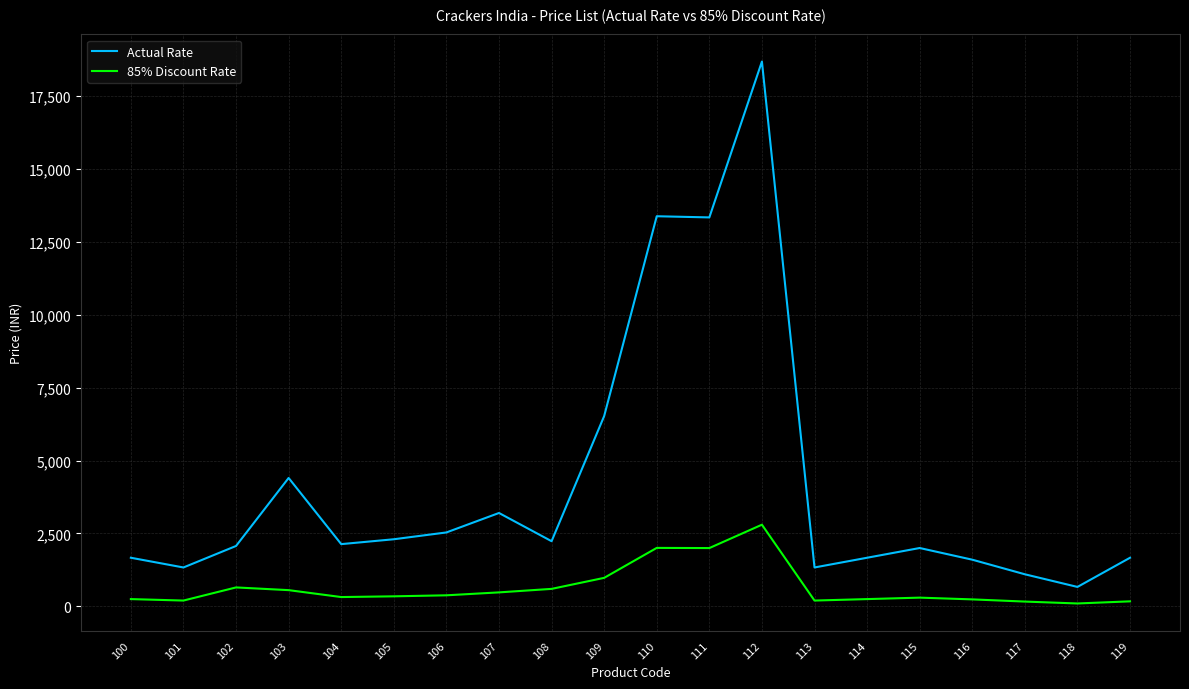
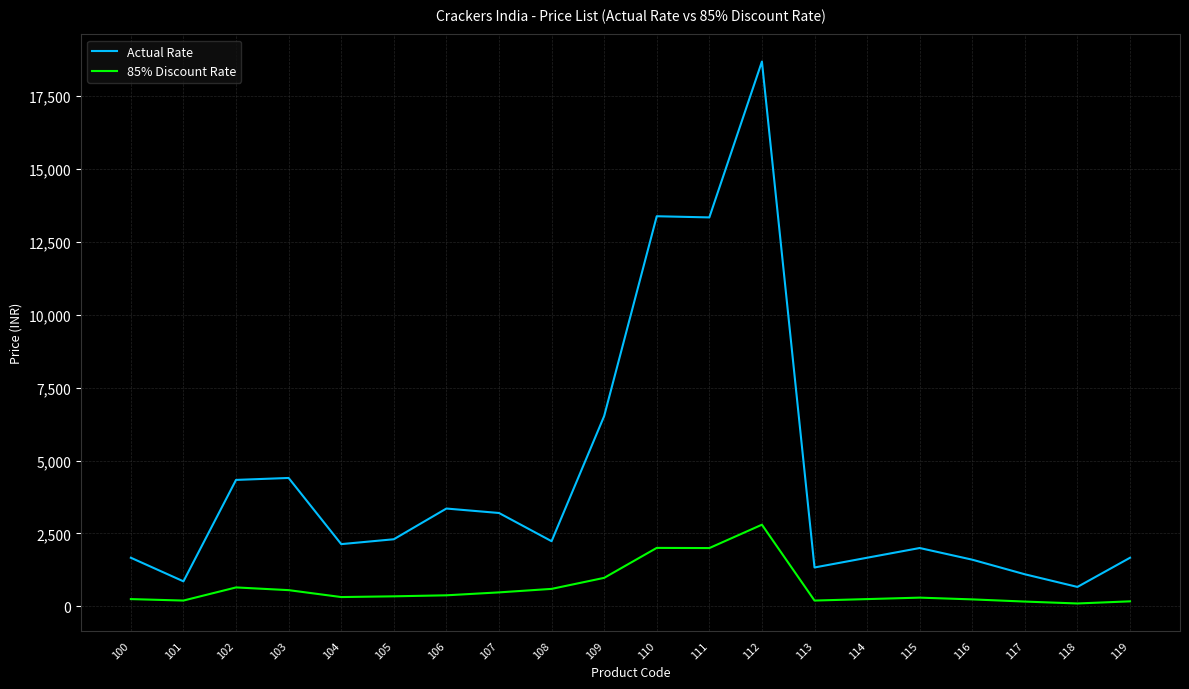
Actual Rate, 101: 1,300 -> 900
Actual Rate, 102: 2,100 -> 4,300
Actual Rate, 106: 2,500 -> 3,400
